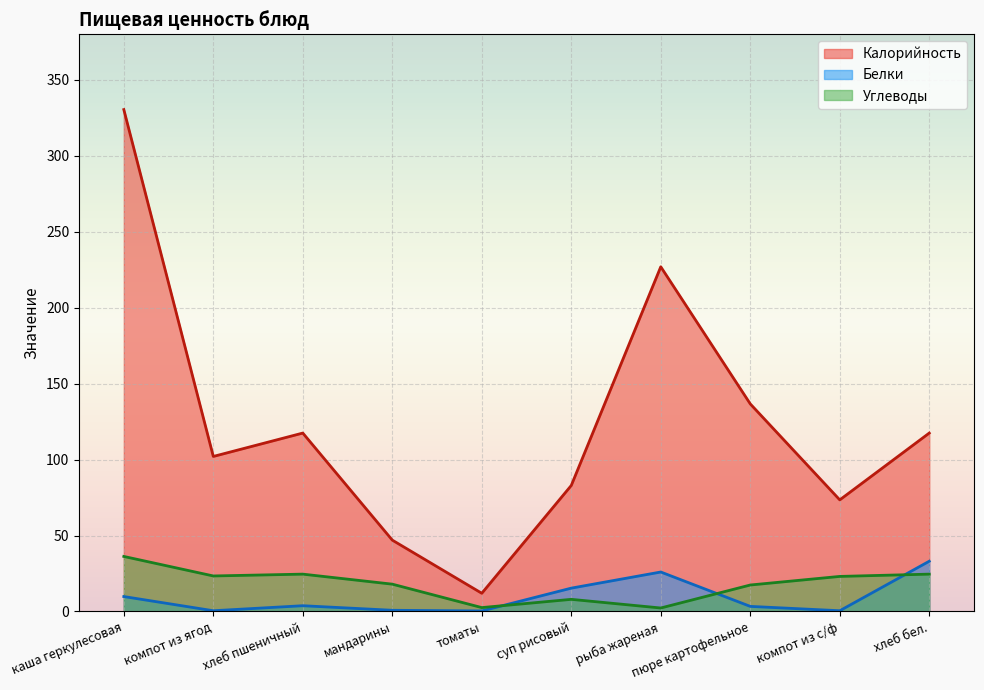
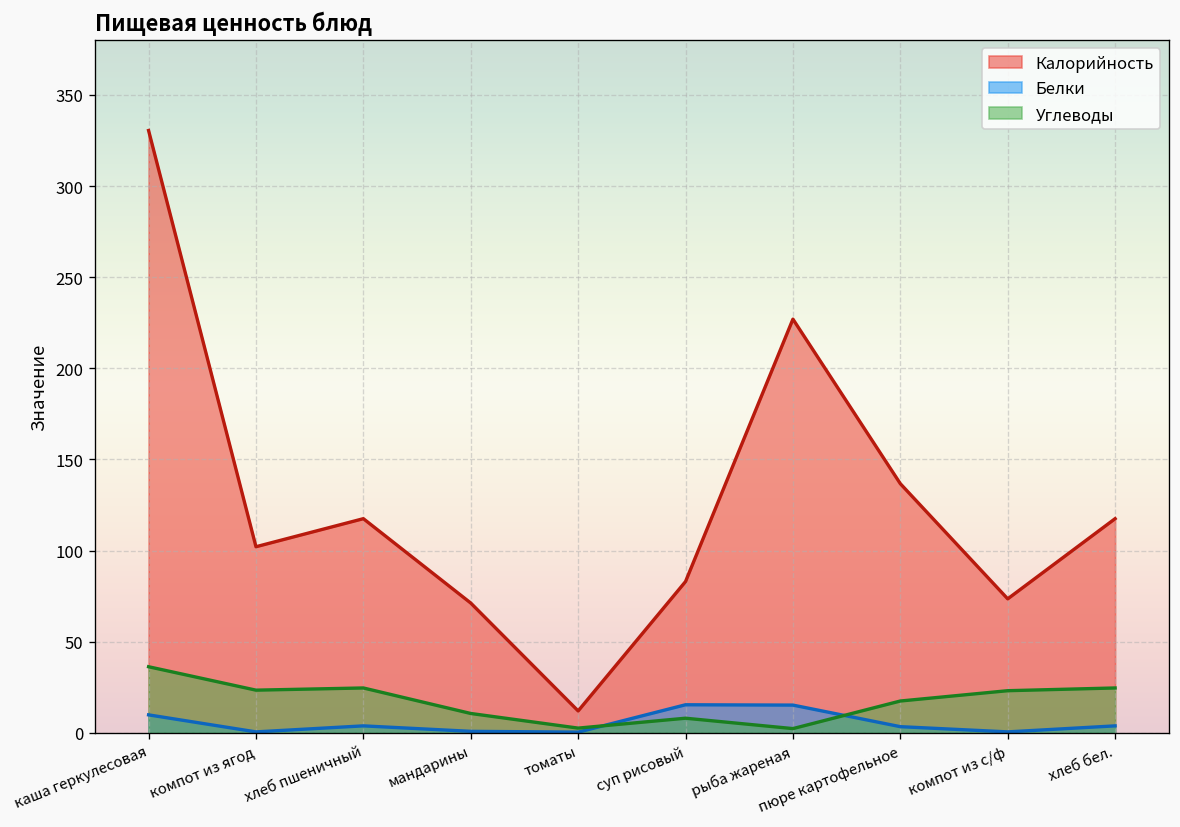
Калорийность, мандарины: 47 -> 71
Углеводы, мандарины: 18 -> 11
Белки, рыба жареная: 26 -> 15
Белки, хлеб бел.: 33 -> 4
